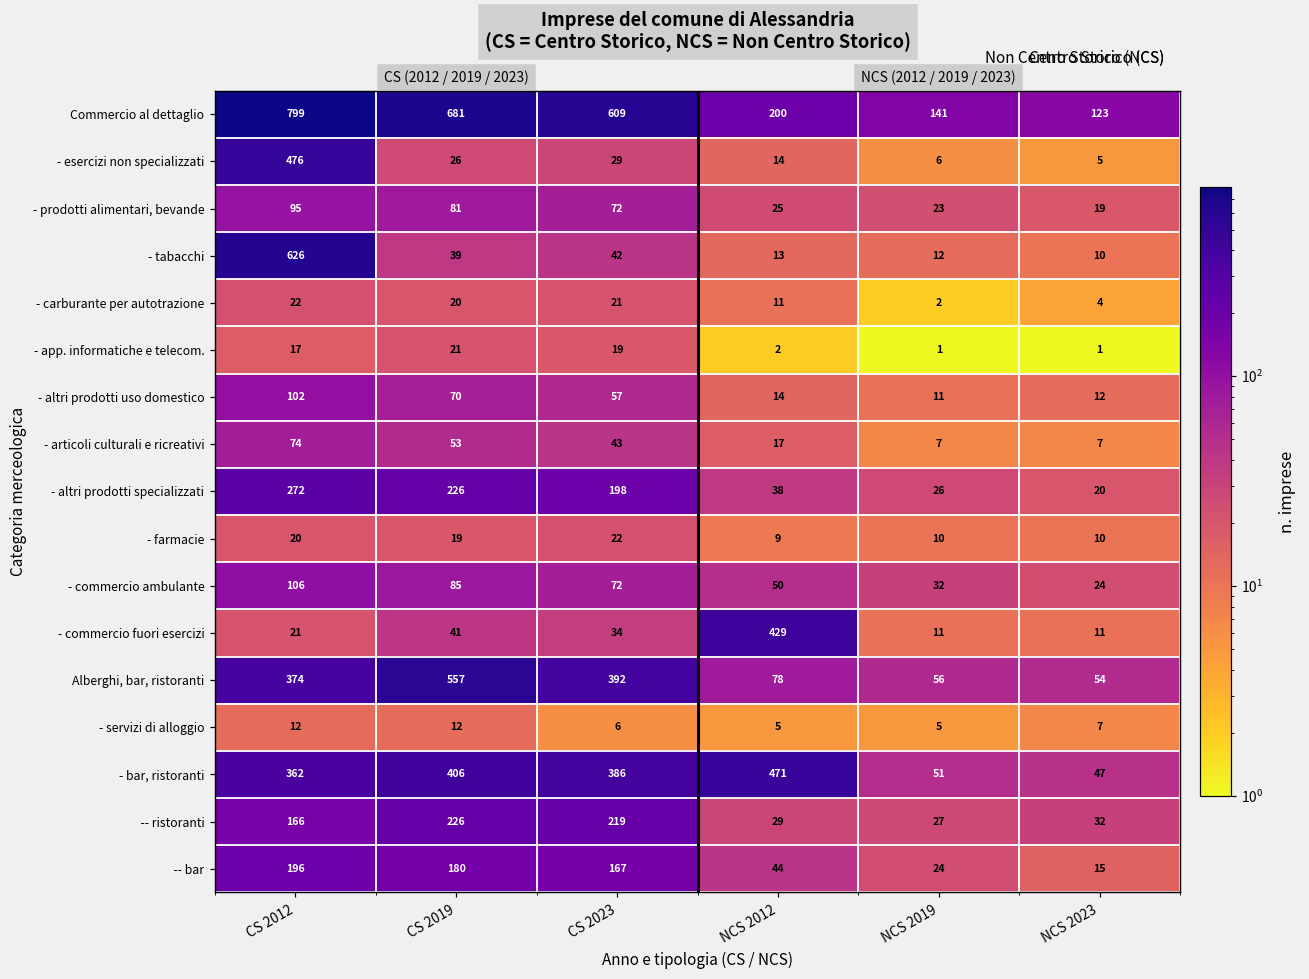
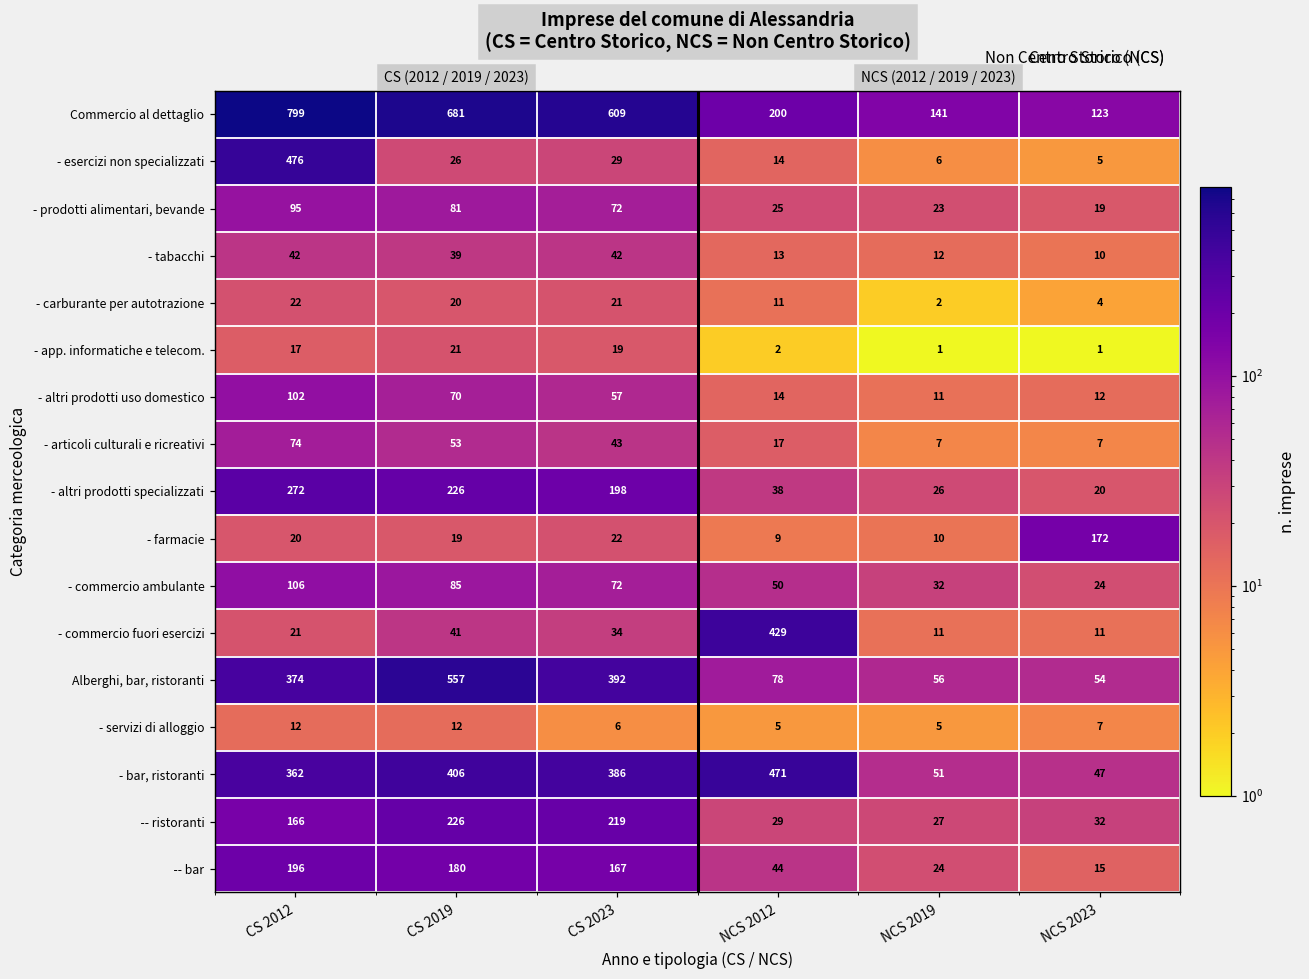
- tabacchi, CS 2012: 626 -> 42
- farmacie, NCS 2023: 10 -> 172
